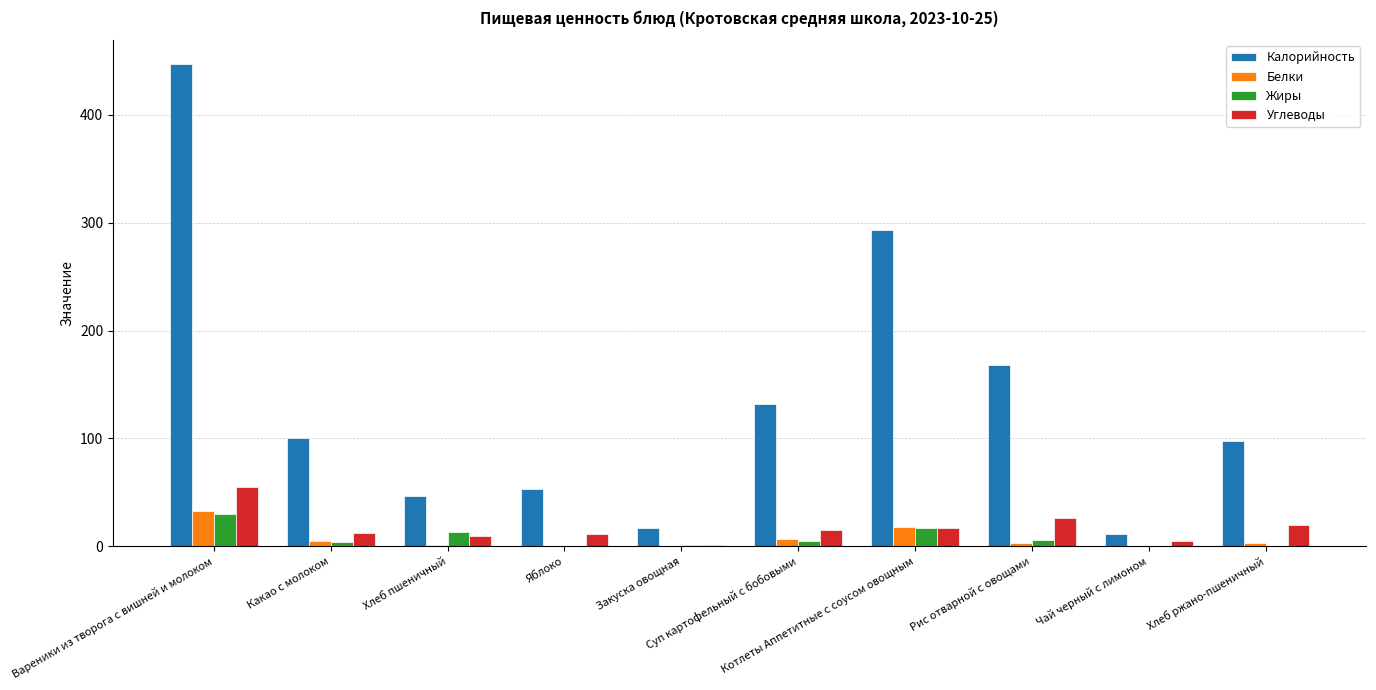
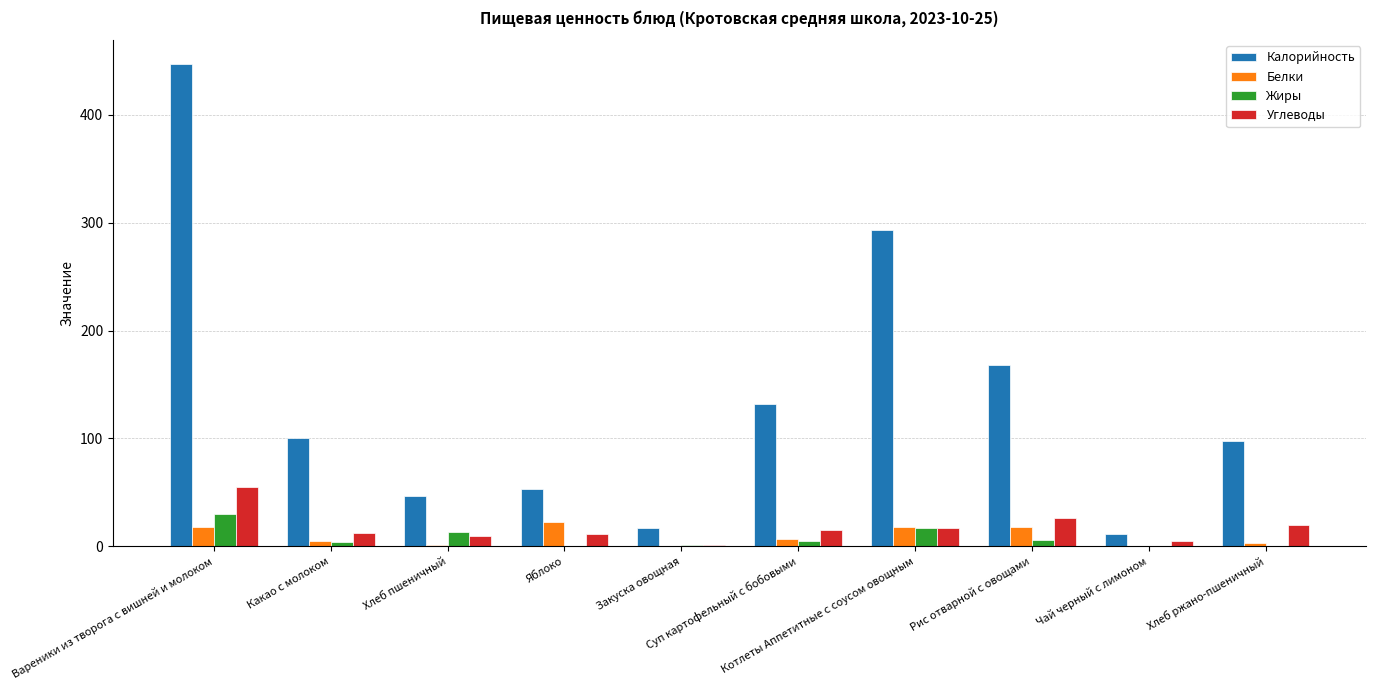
Белки, Вареники из творога с вишней и молоком: 33 -> 18
Белки, Яблоко: 1 -> 22
Белки, Рис отварной с овощами: 3 -> 18
